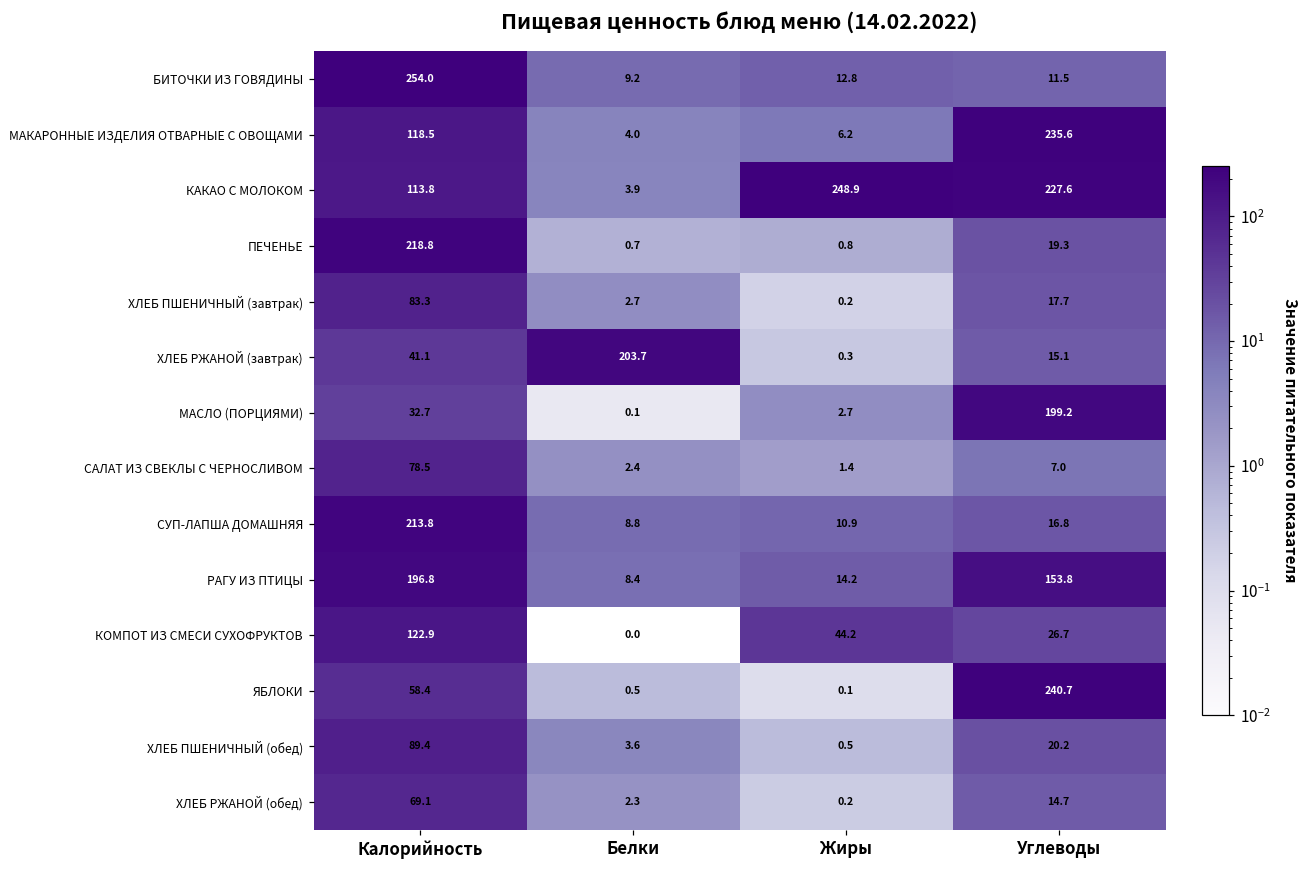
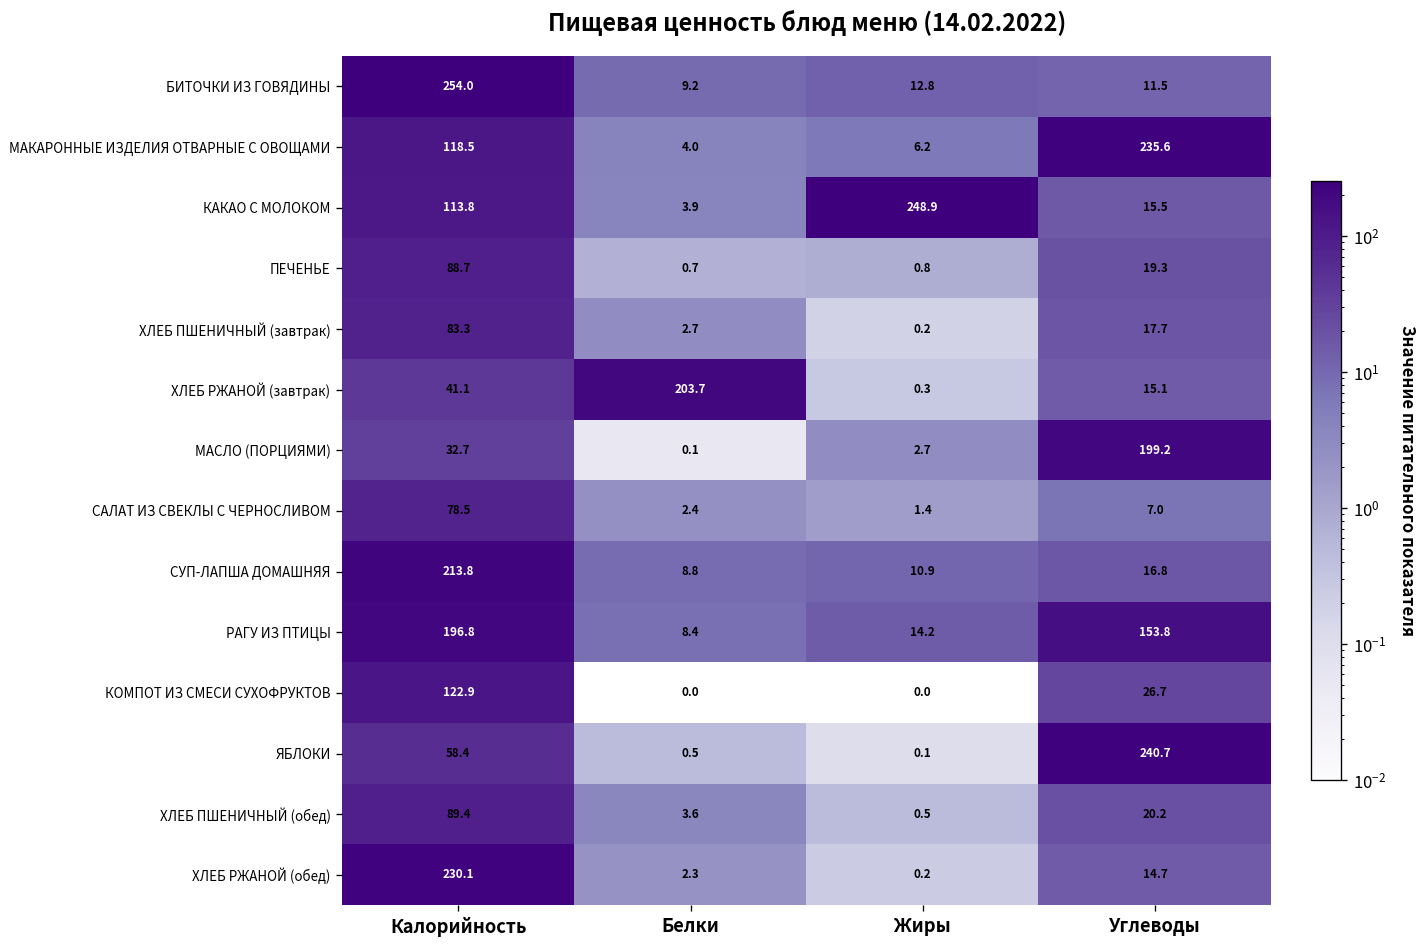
КАКАО С МОЛОКОМ, Углеводы: 227.6 -> 15.5
ПЕЧЕНЬЕ, Калорийность: 218.8 -> 88.7
КОМПОТ ИЗ СМЕСИ СУХОФРУКТОВ, Жиры: 44.2 -> 0.0
ХЛЕБ РЖАНОЙ (обед), Калорийность: 69.1 -> 230.1
